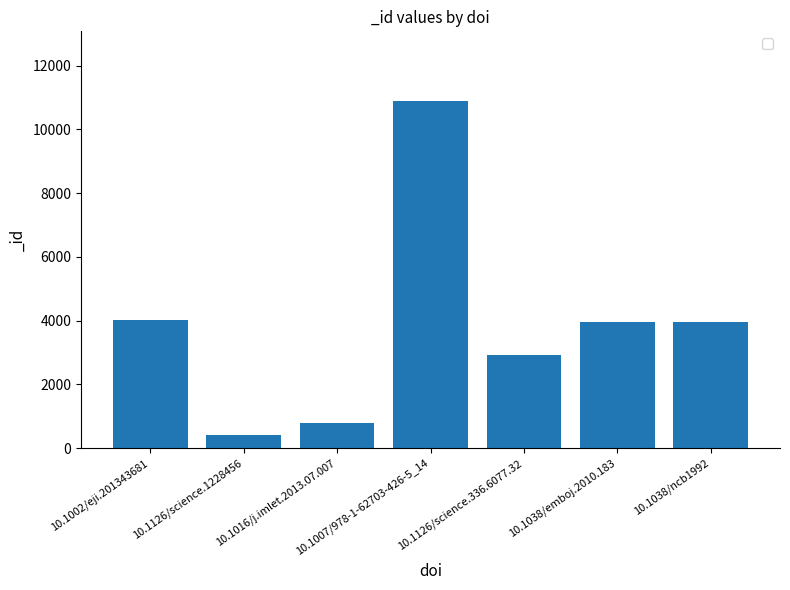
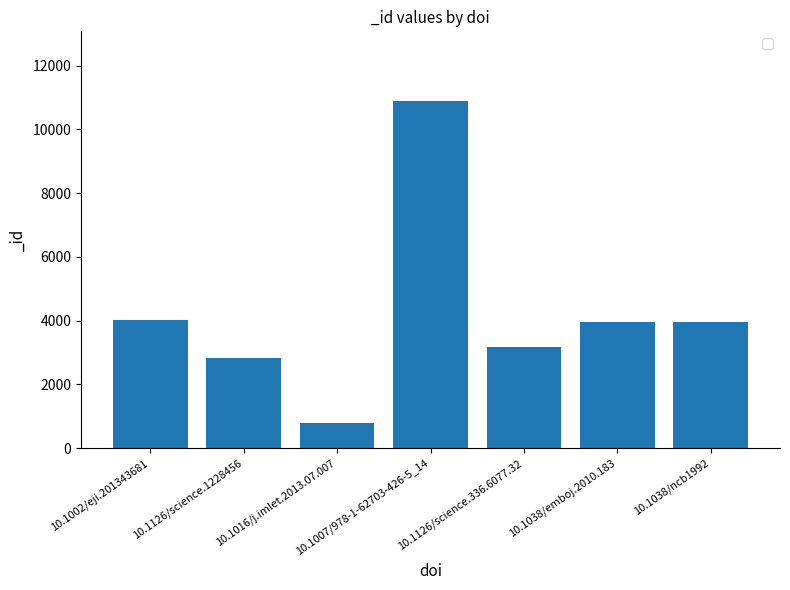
10.1126/science.1228456: 400 -> 2800
10.1126/science.336.6077.32: 2900 -> 3200
